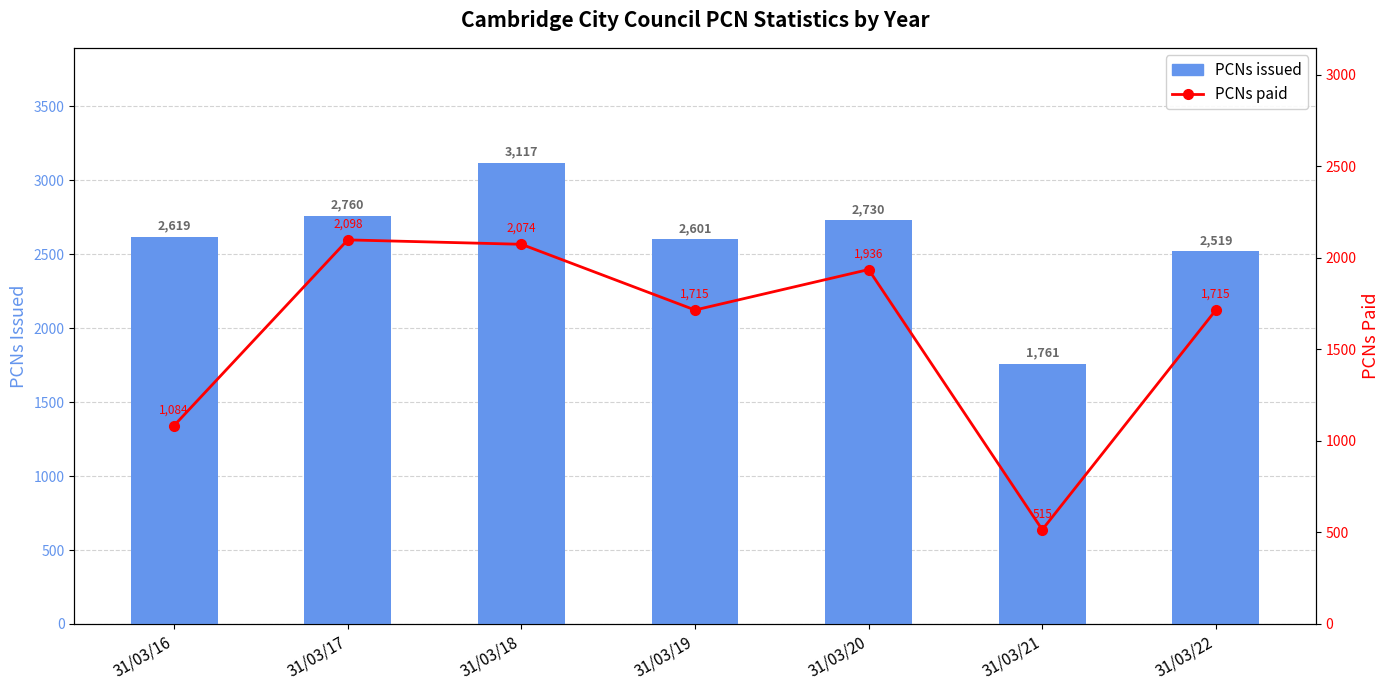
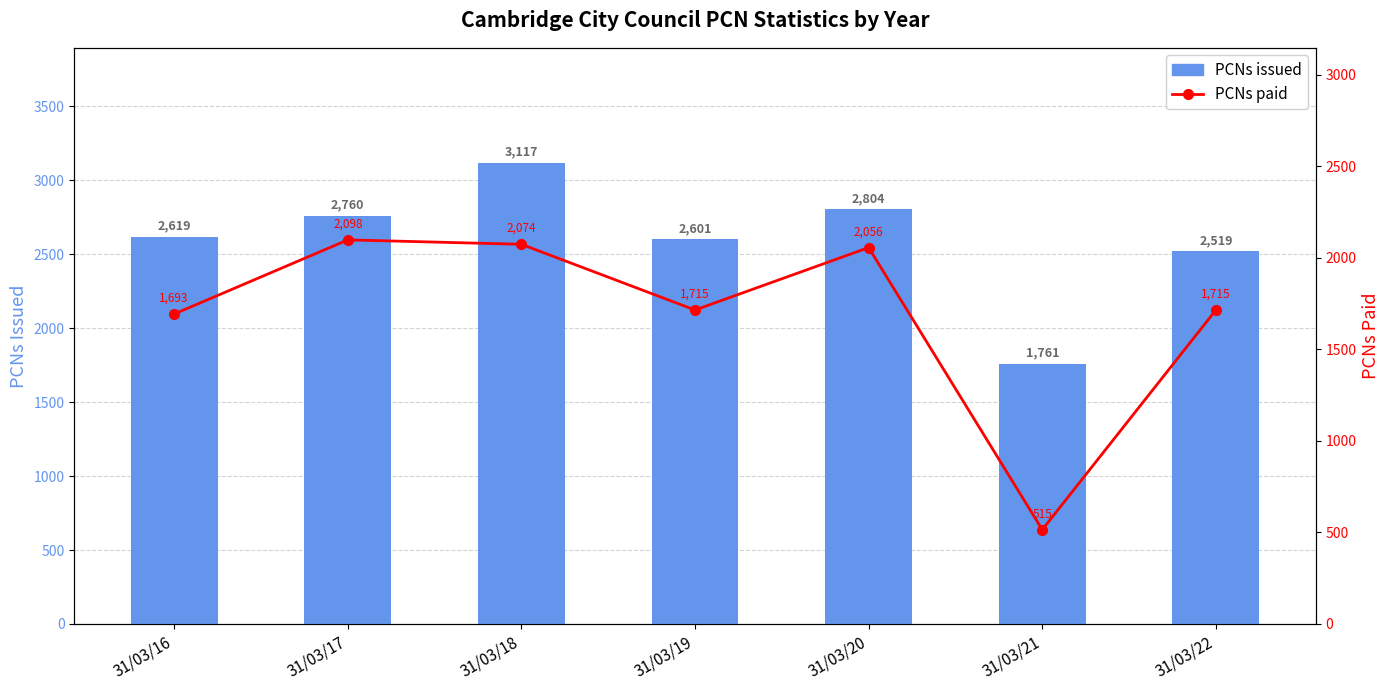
PCNs issued, 31/03/20: 2,730 -> 2,804
PCNs paid, 31/03/16: 1,084 -> 1,693
PCNs paid, 31/03/20: 1,936 -> 2,056
